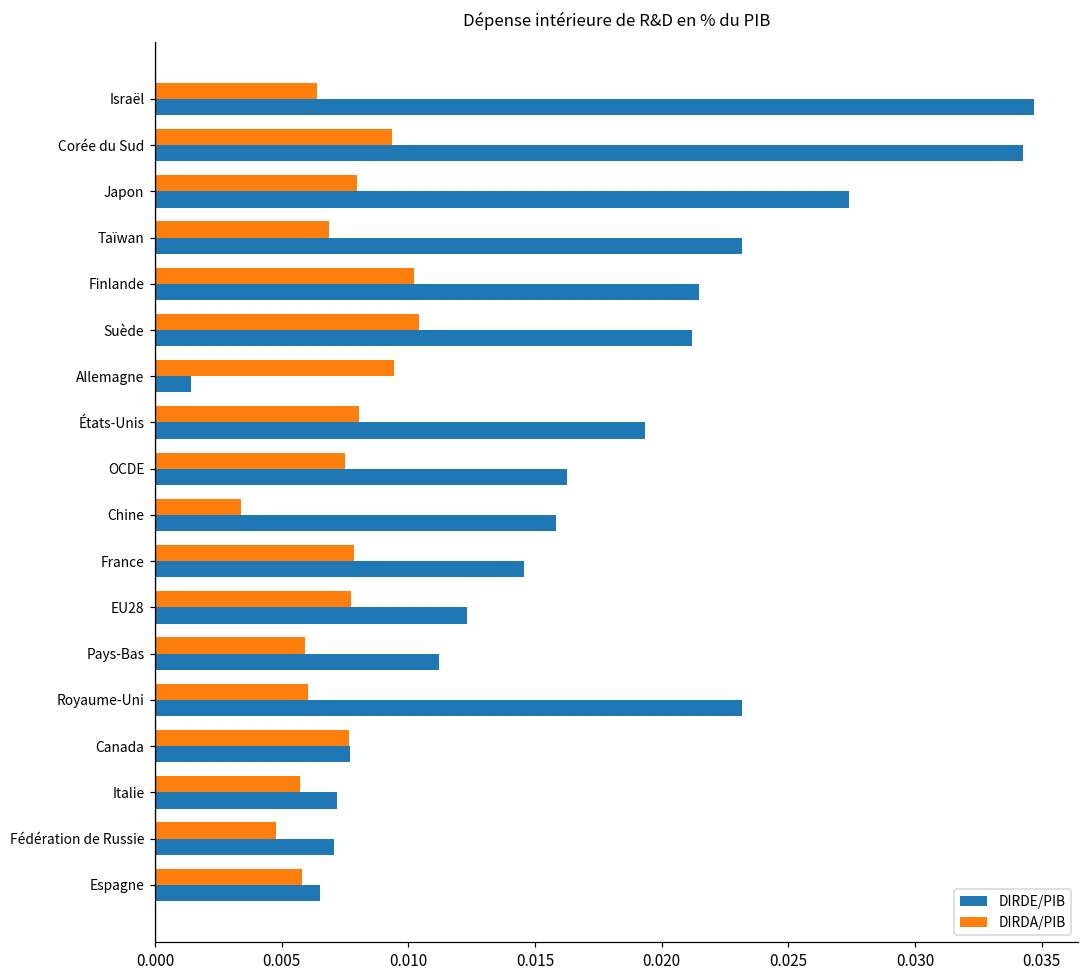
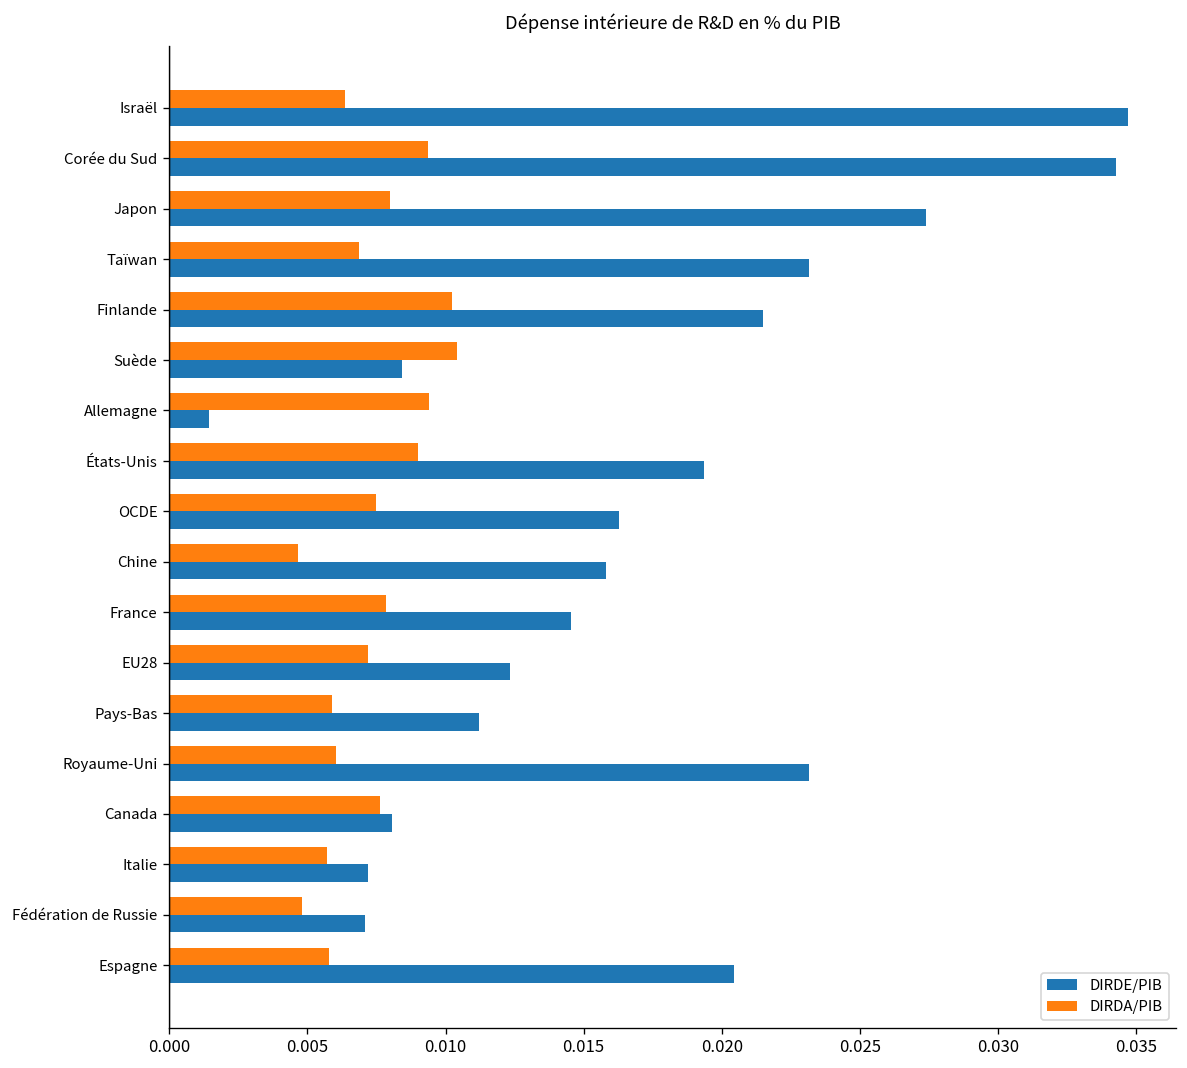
DIRDE/PIB, Suède: 0.0212 -> 0.0084
DIRDA/PIB, États-Unis: 0.0081 -> 0.0090
DIRDA/PIB, Chine: 0.0034 -> 0.0047
DIRDA/PIB, EU28: 0.0077 -> 0.0072
DIRDE/PIB, Canada: 0.0077 -> 0.0081
DIRDE/PIB, Espagne: 0.0065 -> 0.0204
